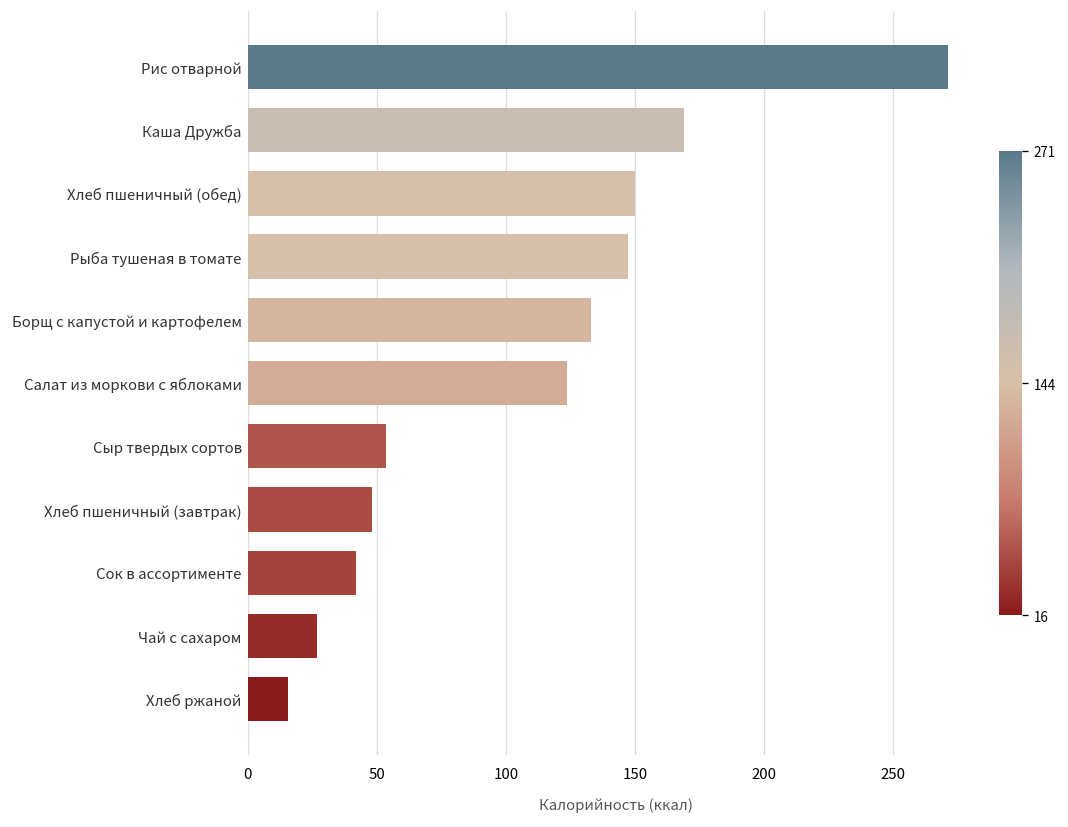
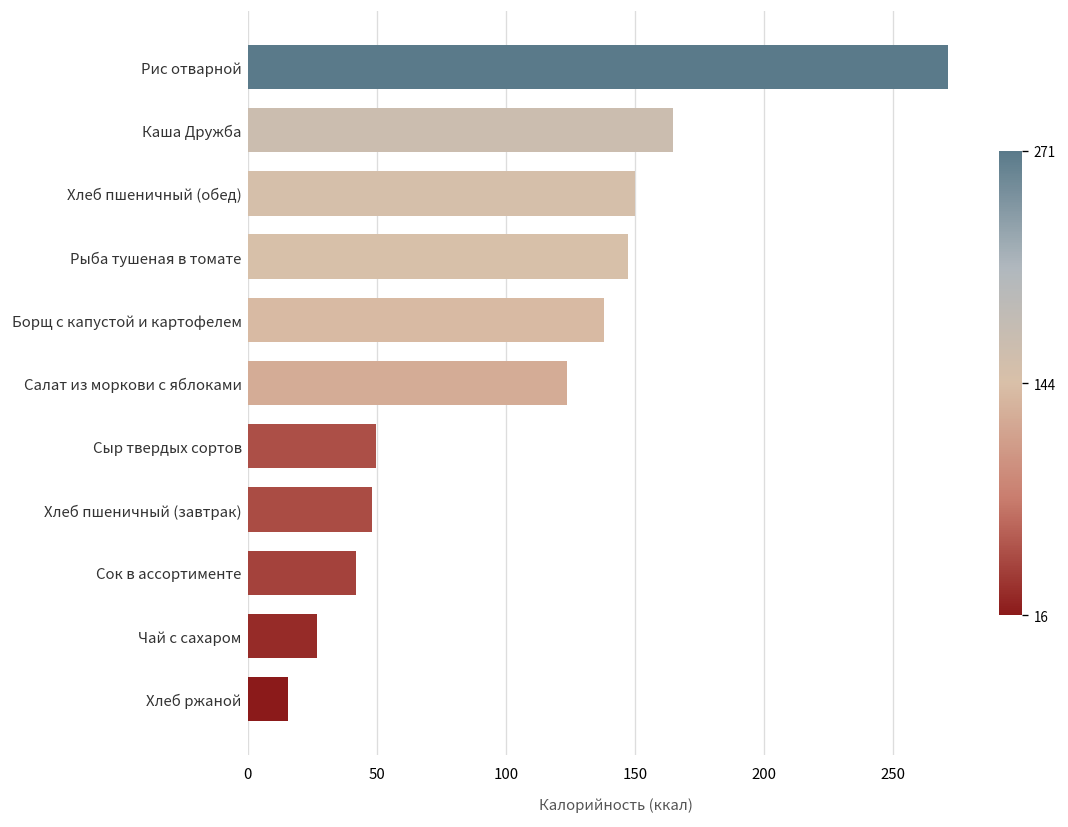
Каша Дружба: 169 -> 165
Борщ с капустой и картофелем: 133 -> 138
Сыр твердых сортов: 54 -> 50
